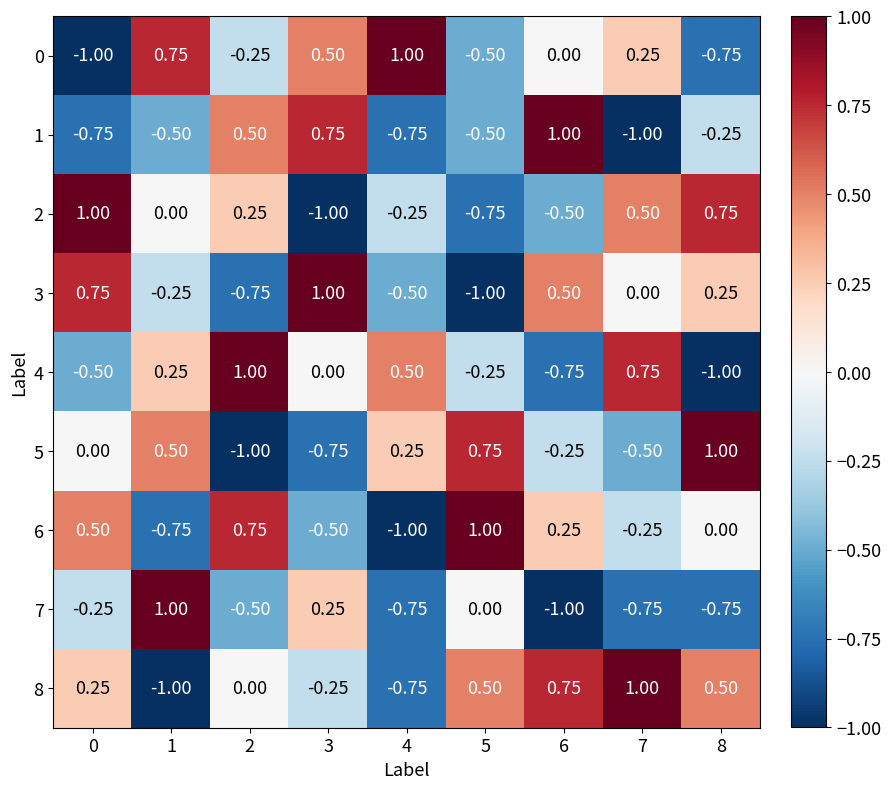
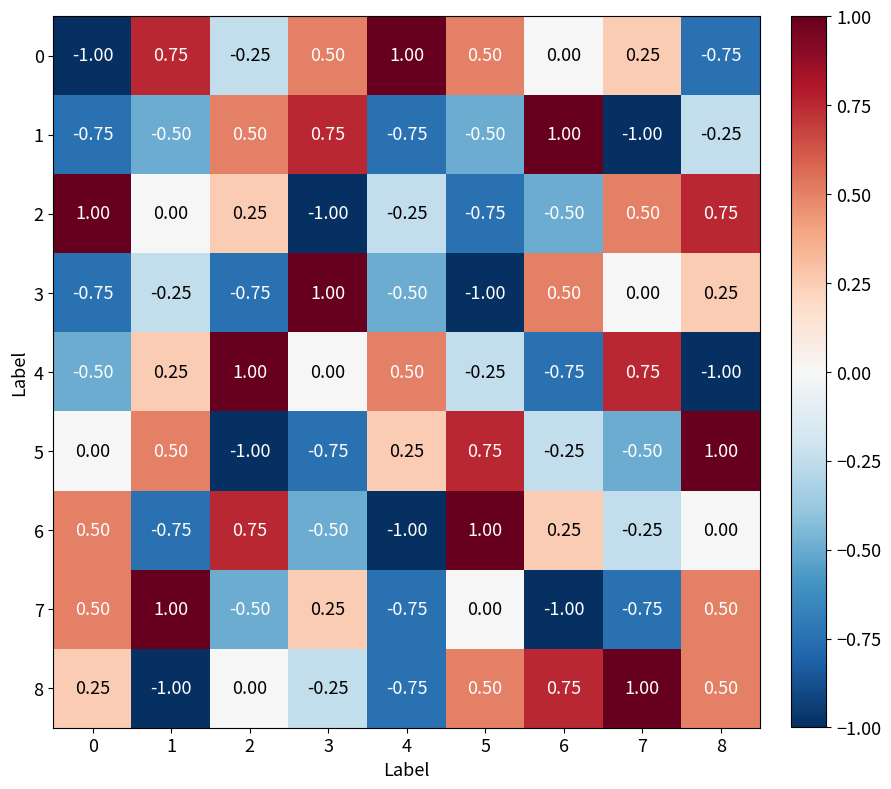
0, 5: -0.50 -> 0.50
3, 0: 0.75 -> -0.75
7, 0: -0.25 -> 0.50
7, 8: -0.75 -> 0.50
